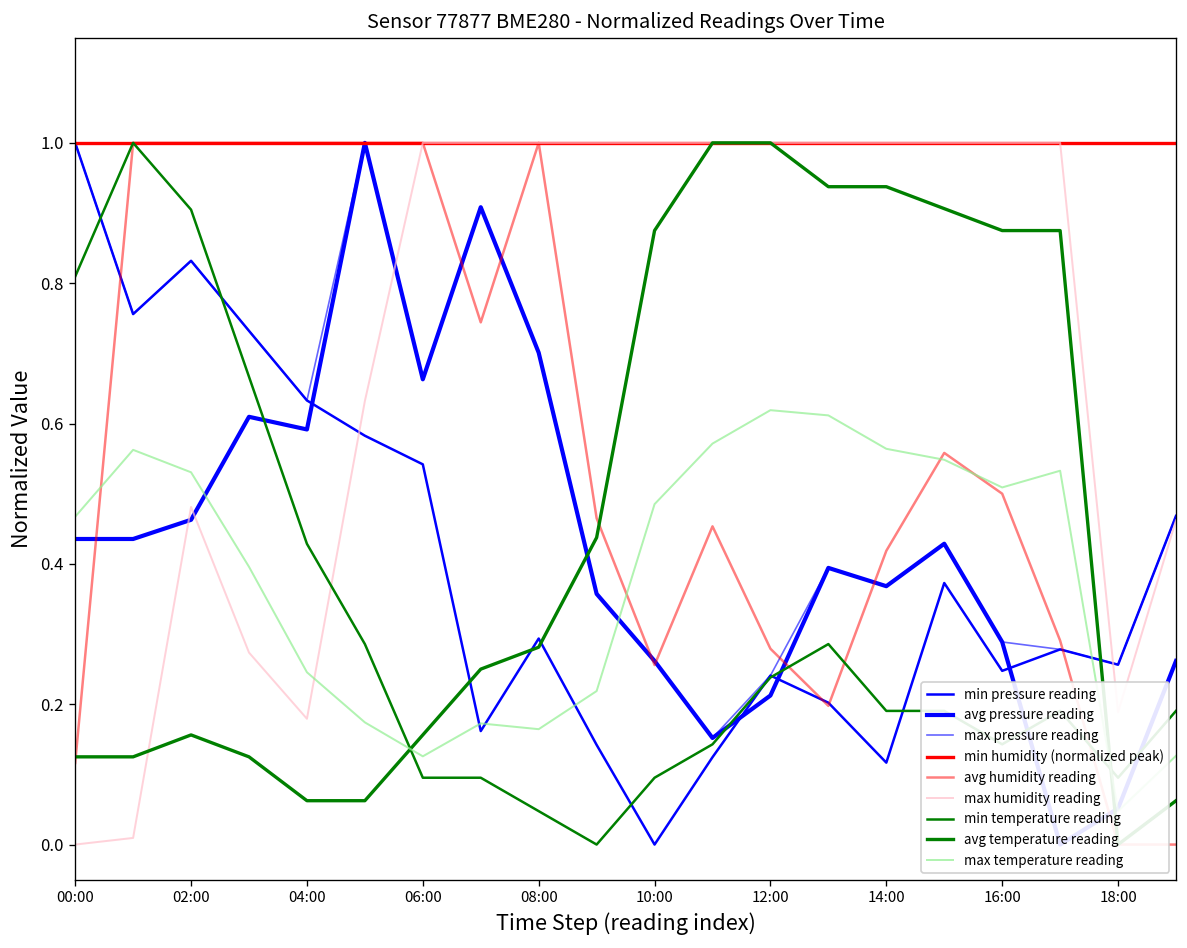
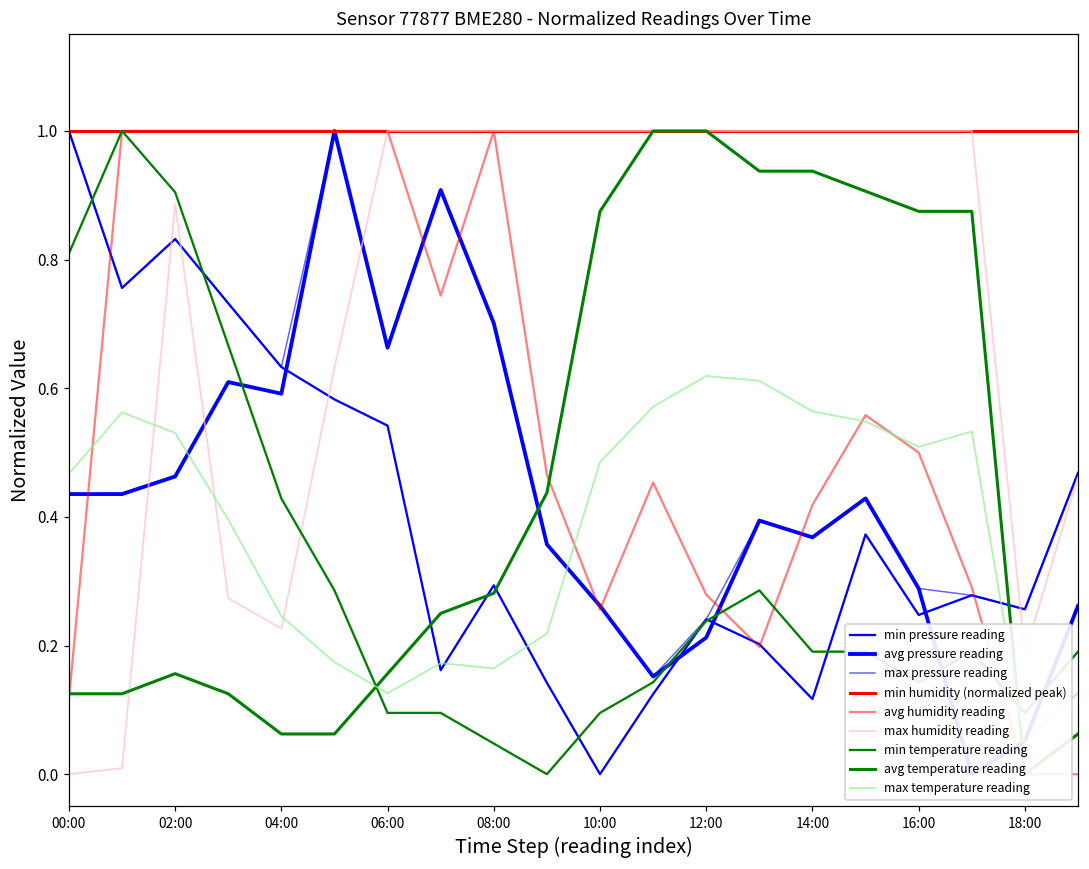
max humidity reading, 02:00: 0.48 -> 0.89
max humidity reading, 04:00: 0.18 -> 0.23
